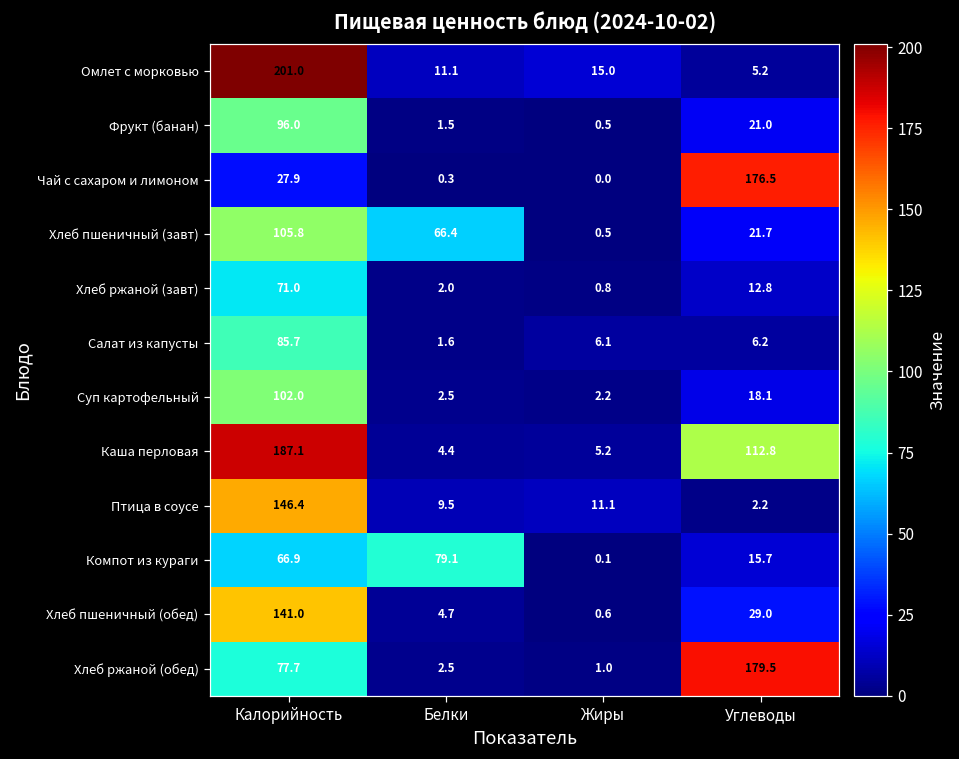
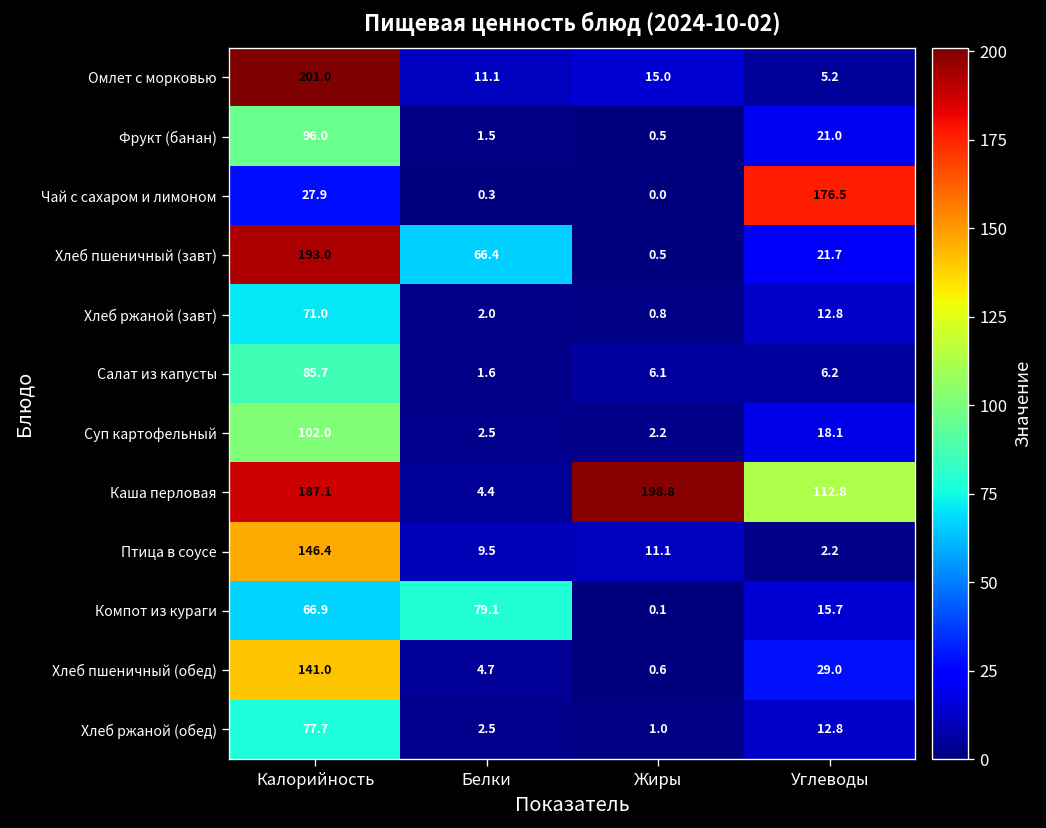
Хлеб пшеничный (завт), Калорийность: 105.8 -> 193.0
Каша перловая, Жиры: 5.2 -> 198.8
Хлеб ржаной (обед), Углеводы: 179.5 -> 12.8
